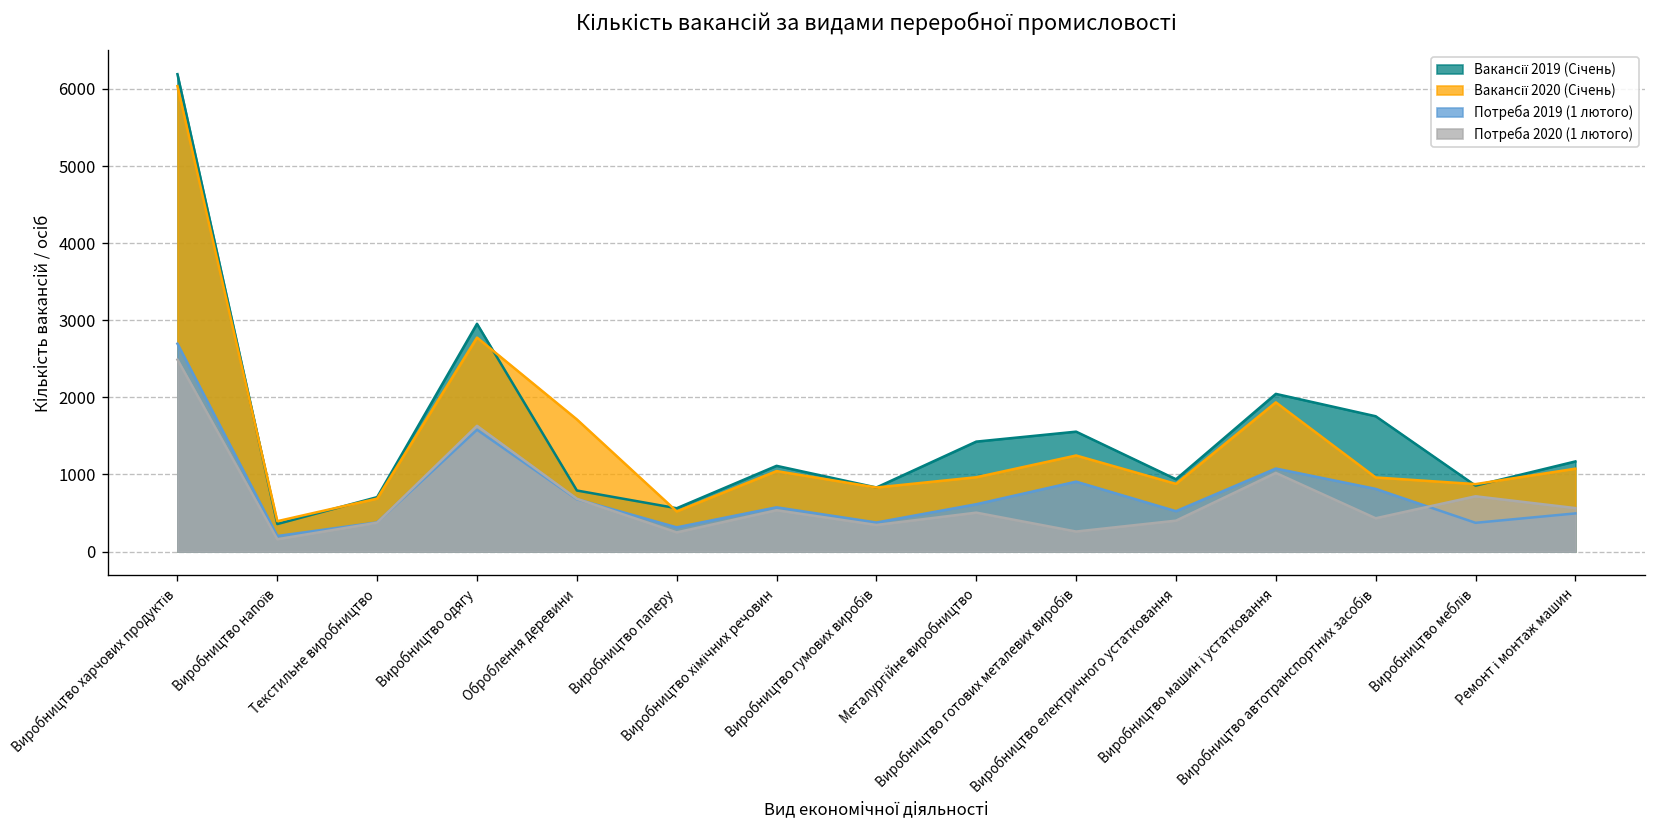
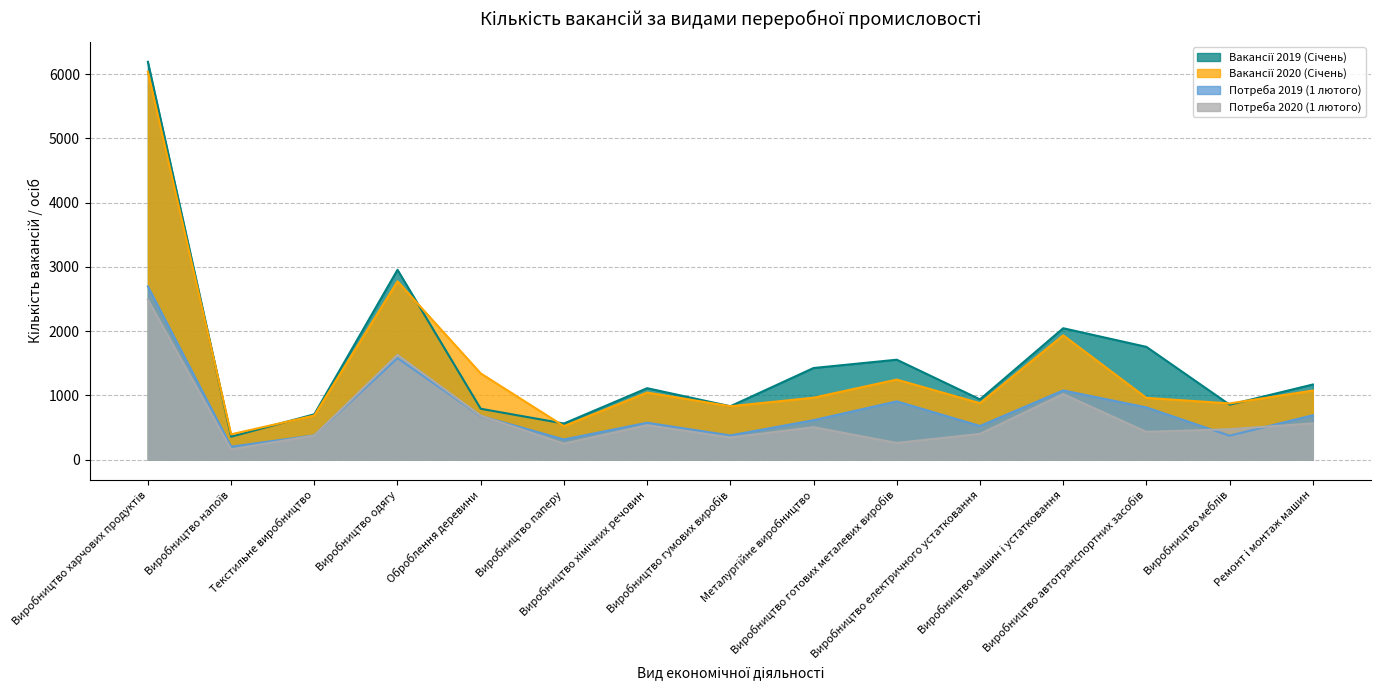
Вакансії 2020 (Січень), Оброблення деревини: 1700 -> 1300
Потреба 2020 (1 лютого), Виробництво меблів: 700 -> 500
Потреба 2019 (1 лютого), Ремонт і монтаж машин: 500 -> 700
